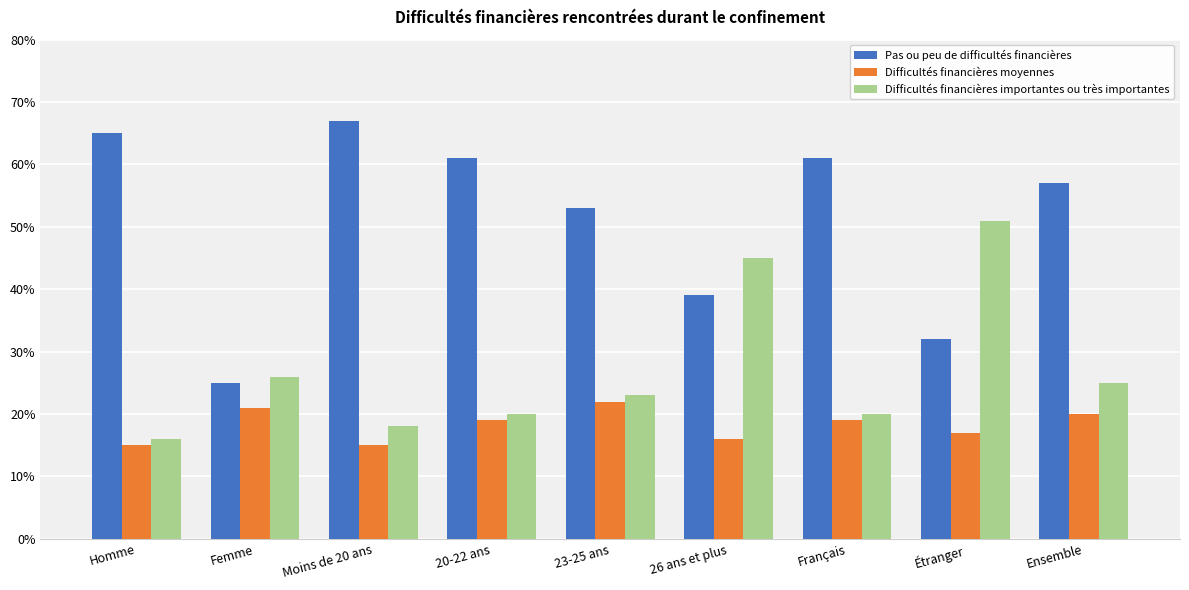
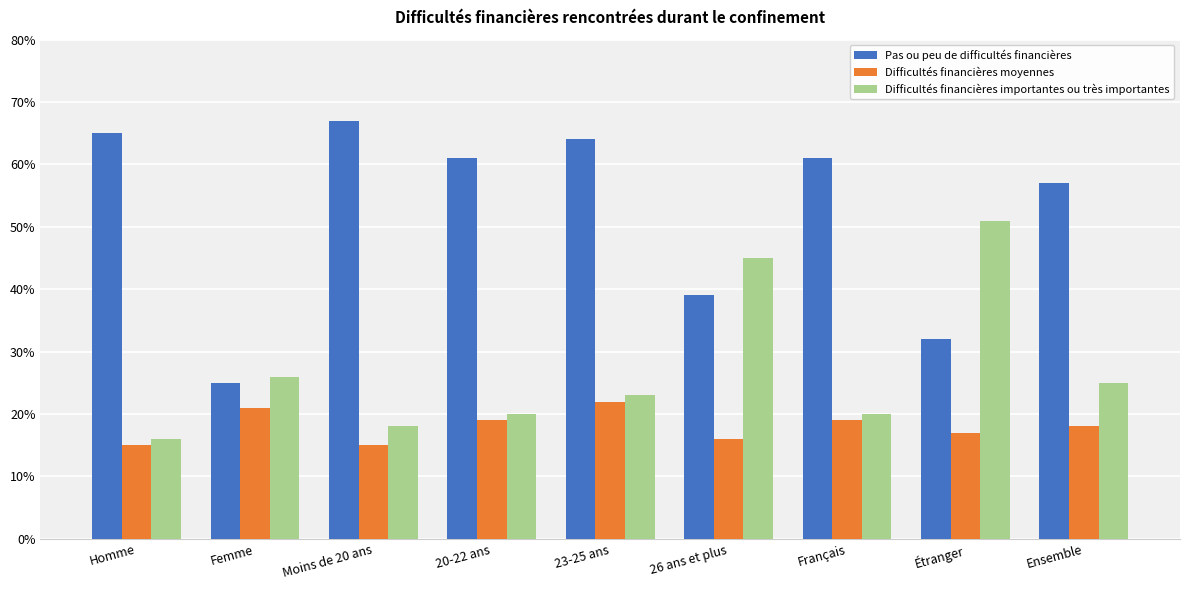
Pas ou peu de difficultés financières, 23-25 ans: 53% -> 64%
Difficultés financières moyennes, Ensemble: 20% -> 18%
